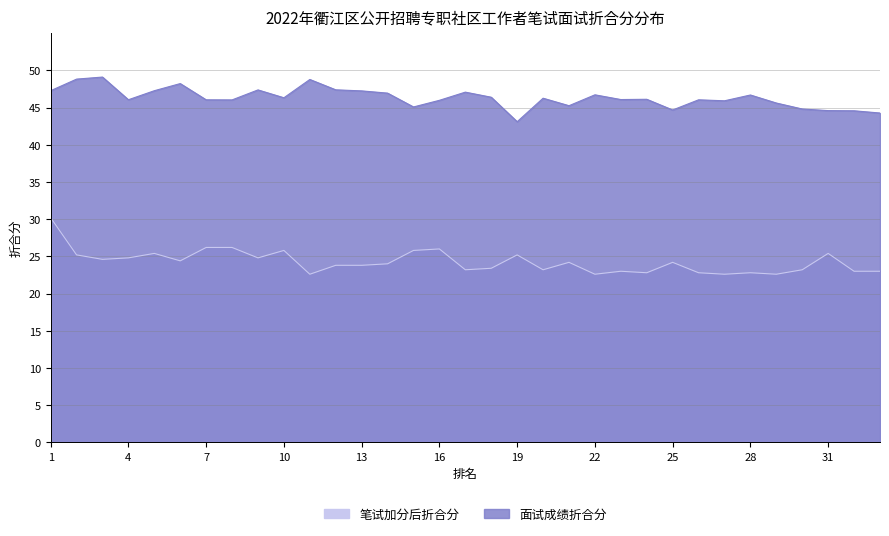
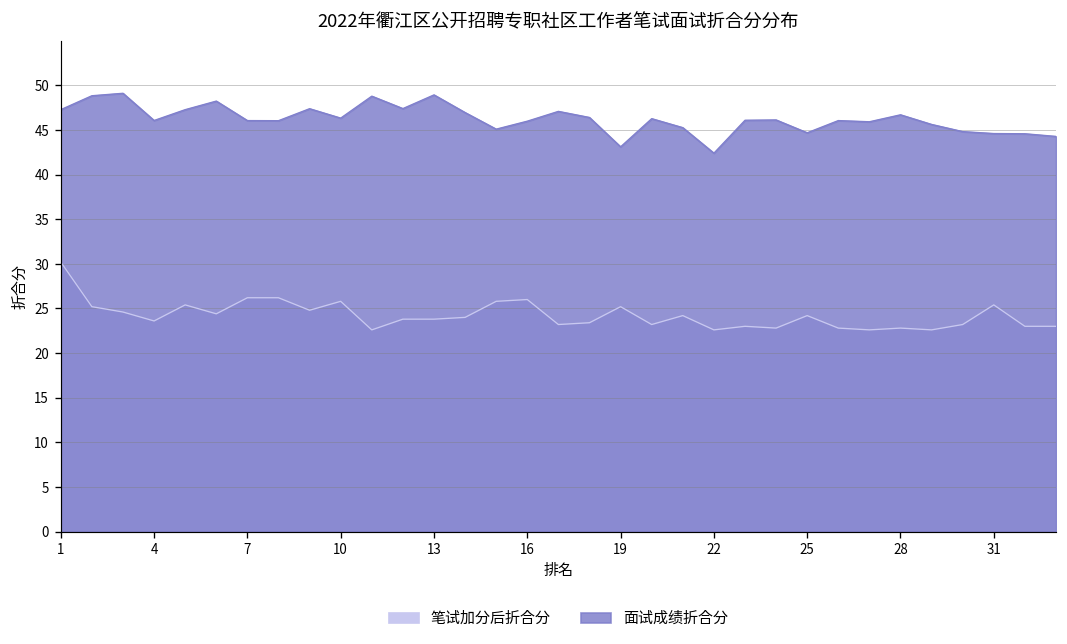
笔试加分后折合分, 4: 25 -> 24
面试成绩折合分, 13: 47 -> 49
面试成绩折合分, 22: 47 -> 42
